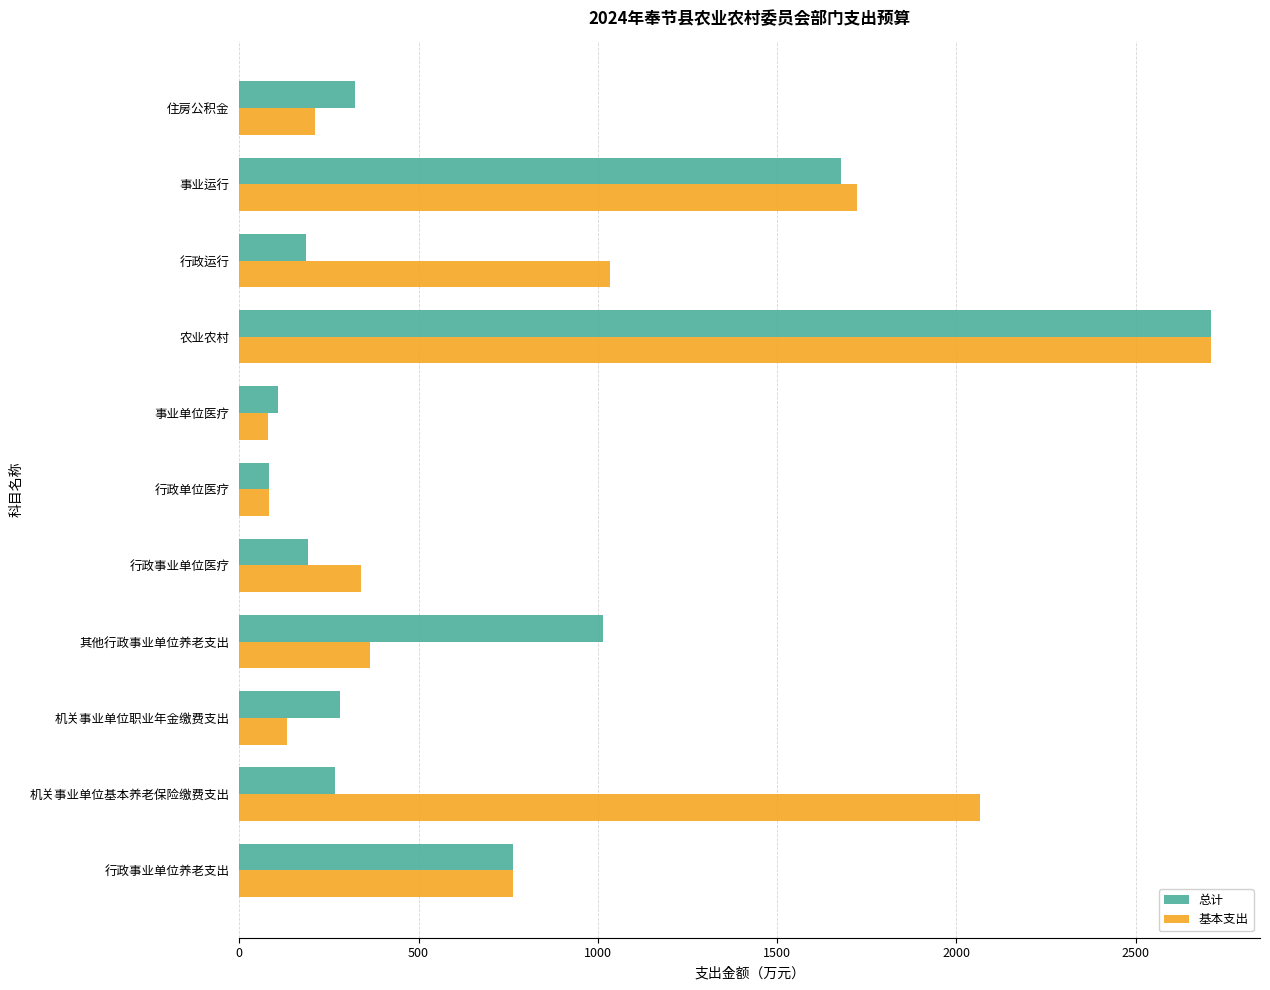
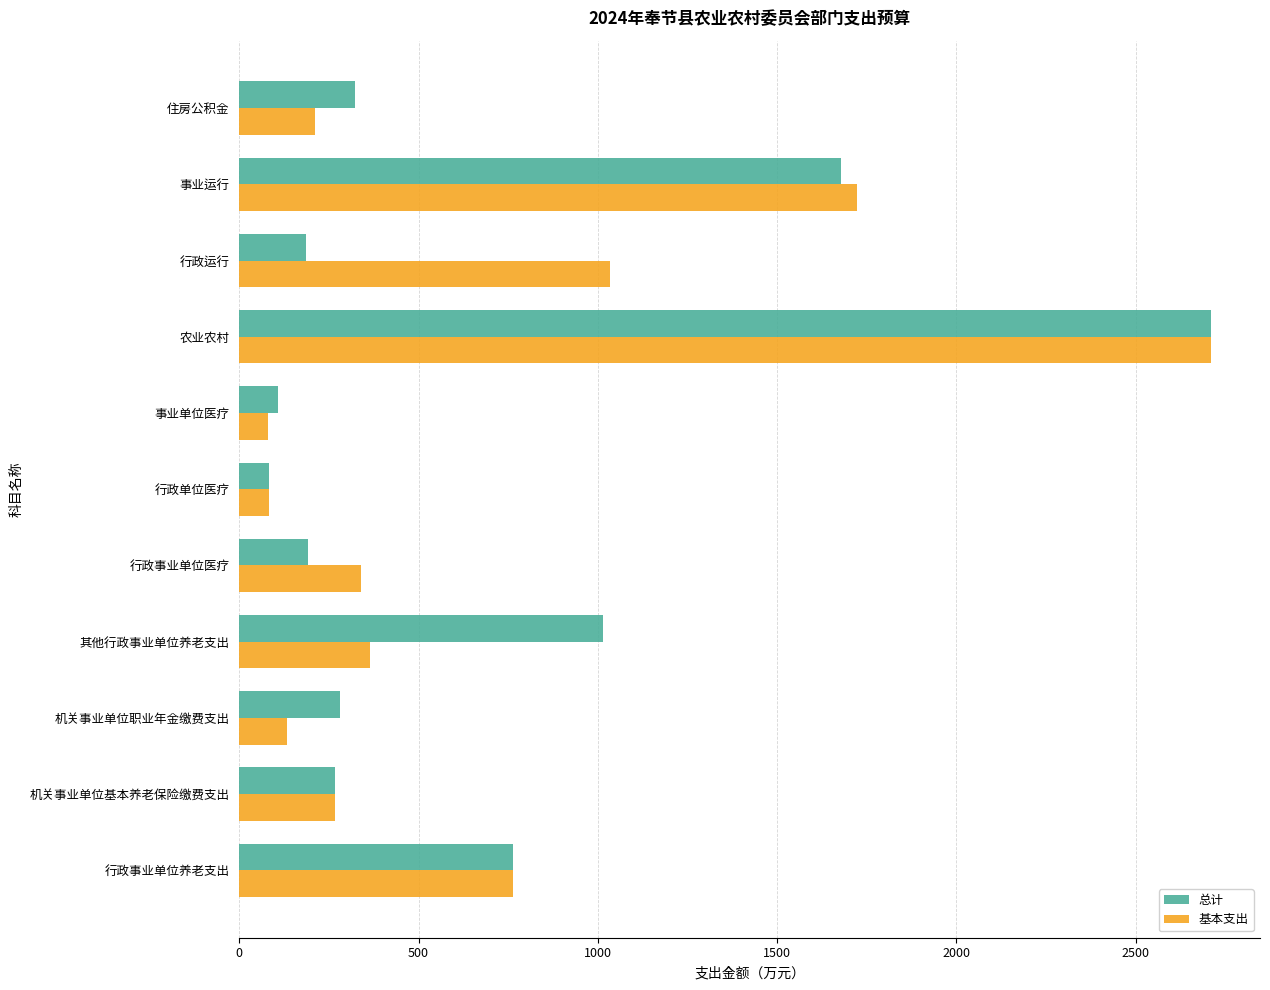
基本支出, 机关事业单位基本养老保险缴费支出: 2060 -> 270
